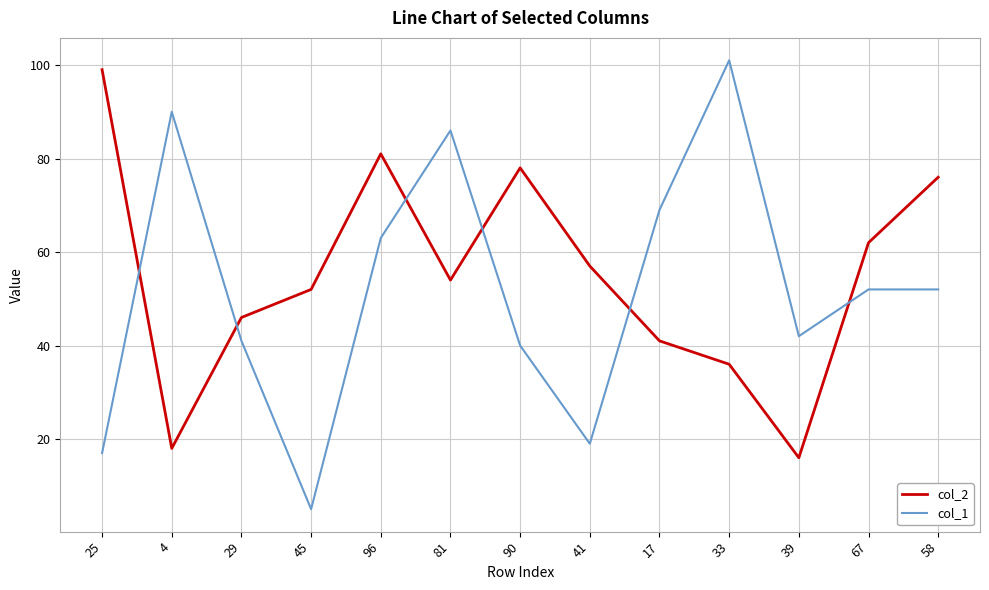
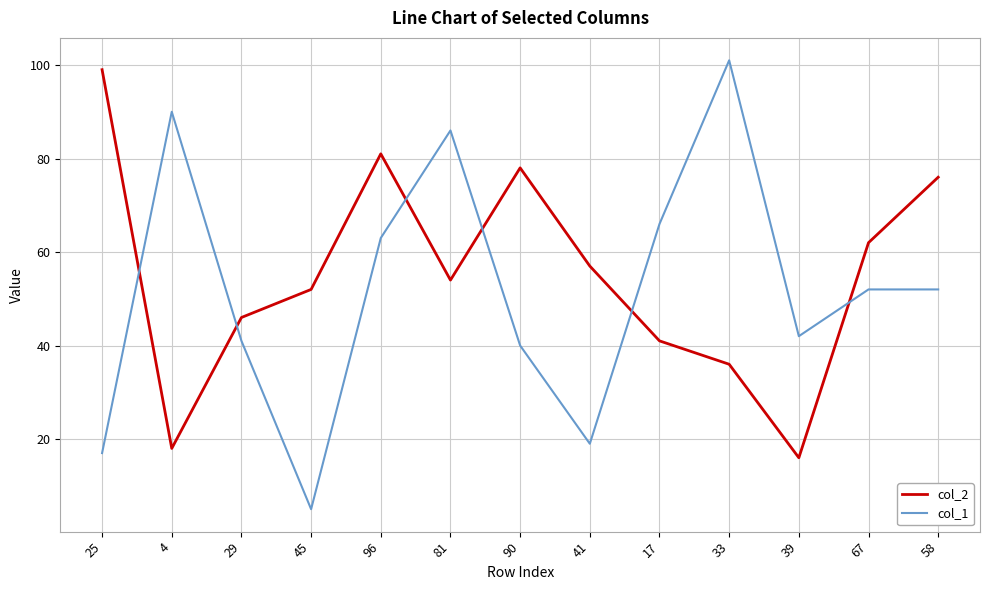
col_1, 17: 69 -> 66
